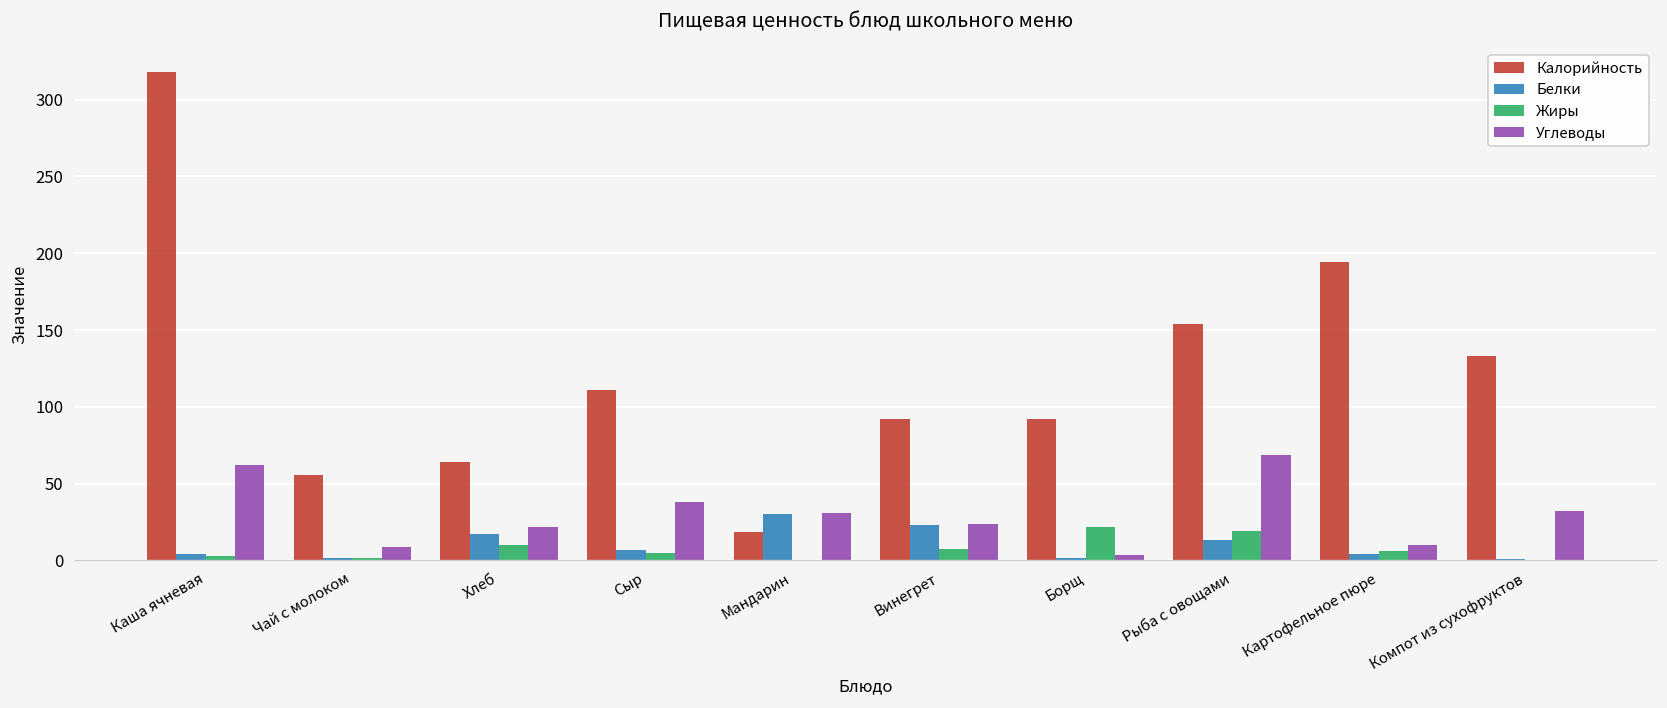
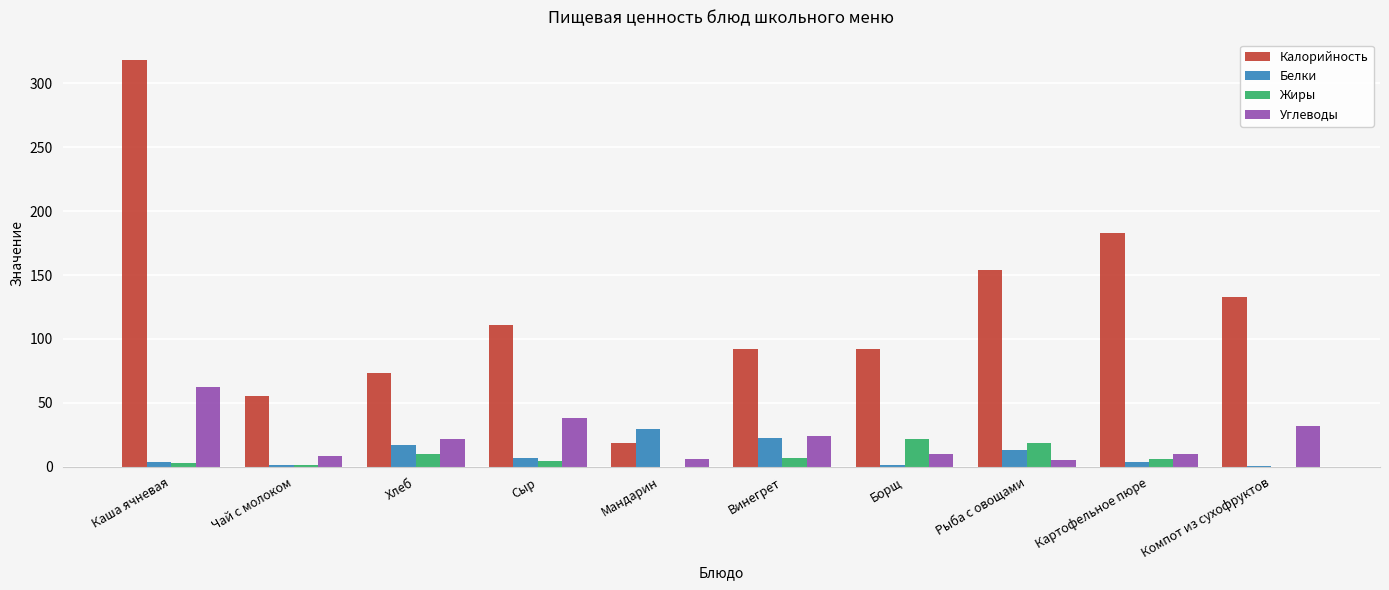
Калорийность, Хлеб: 64 -> 74
Углеводы, Мандарин: 31 -> 6
Углеводы, Борщ: 4 -> 10
Углеводы, Рыба с овощами: 69 -> 5
Калорийность, Картофельное пюре: 194 -> 183
